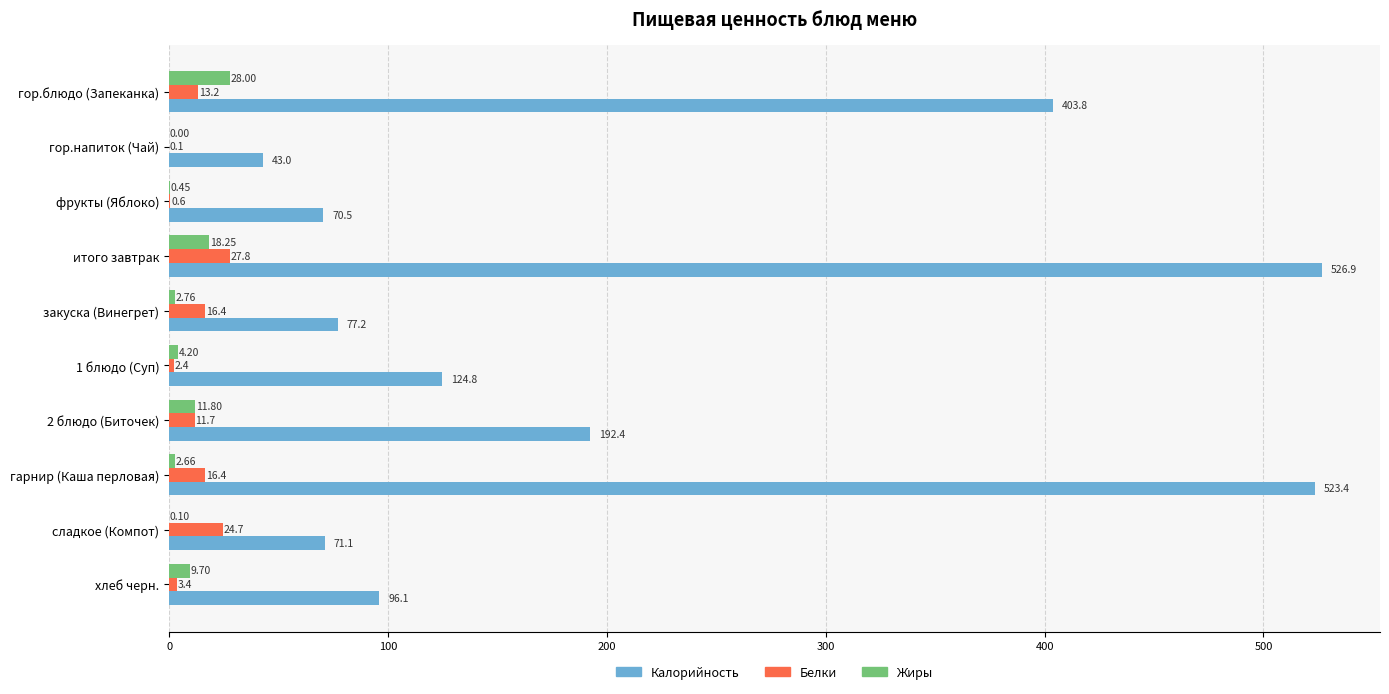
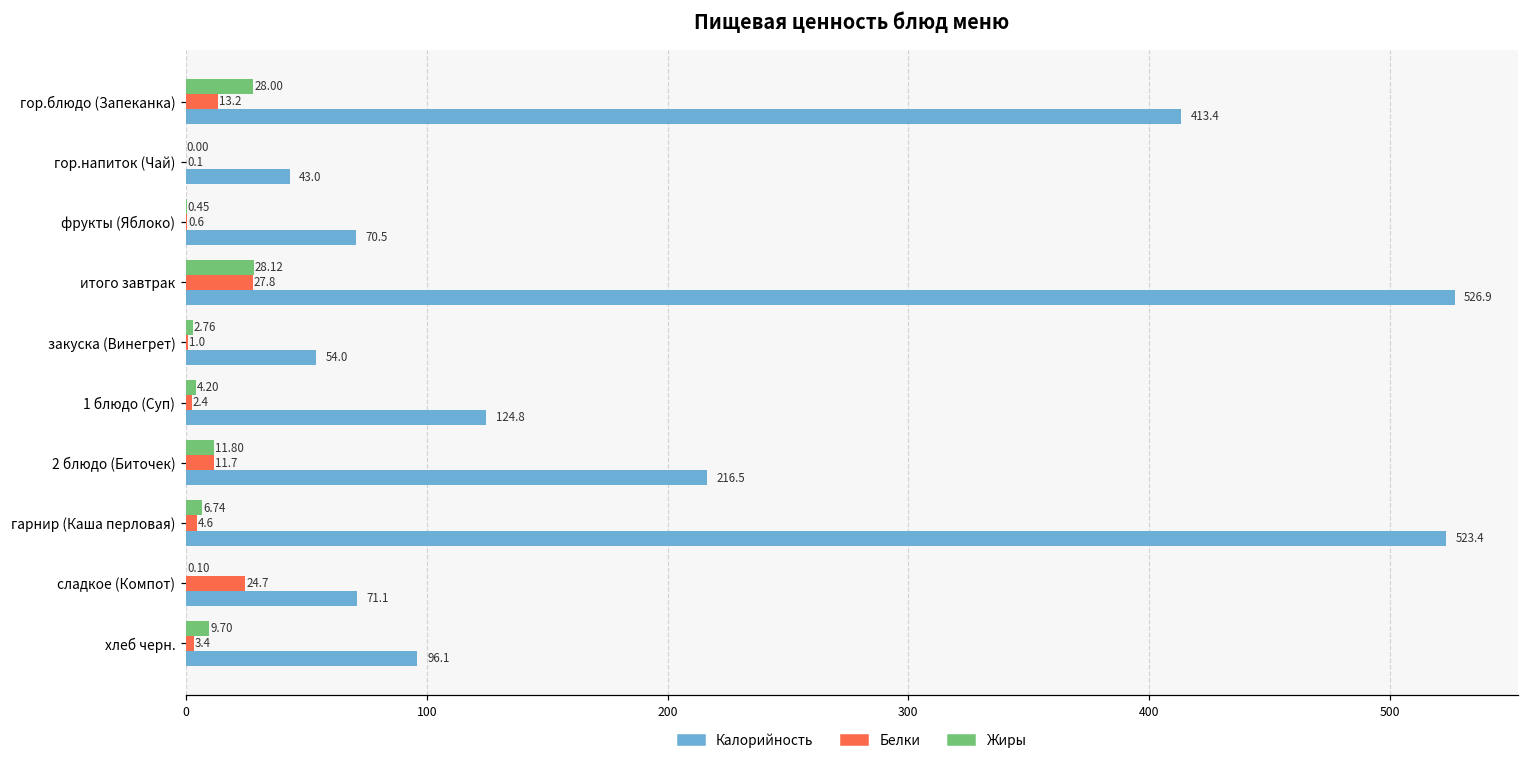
Калорийность, гор.блюдо (Запеканка): 403.8 -> 413.4
Жиры, итого завтрак: 18.25 -> 28.12
Белки, закуска (Винегрет): 16.4 -> 1.0
Калорийность, закуска (Винегрет): 77.2 -> 54.0
Калорийность, 2 блюдо (Биточек): 192.4 -> 216.5
Жиры, гарнир (Каша перловая): 2.66 -> 6.74
Белки, гарнир (Каша перловая): 16.4 -> 4.6
